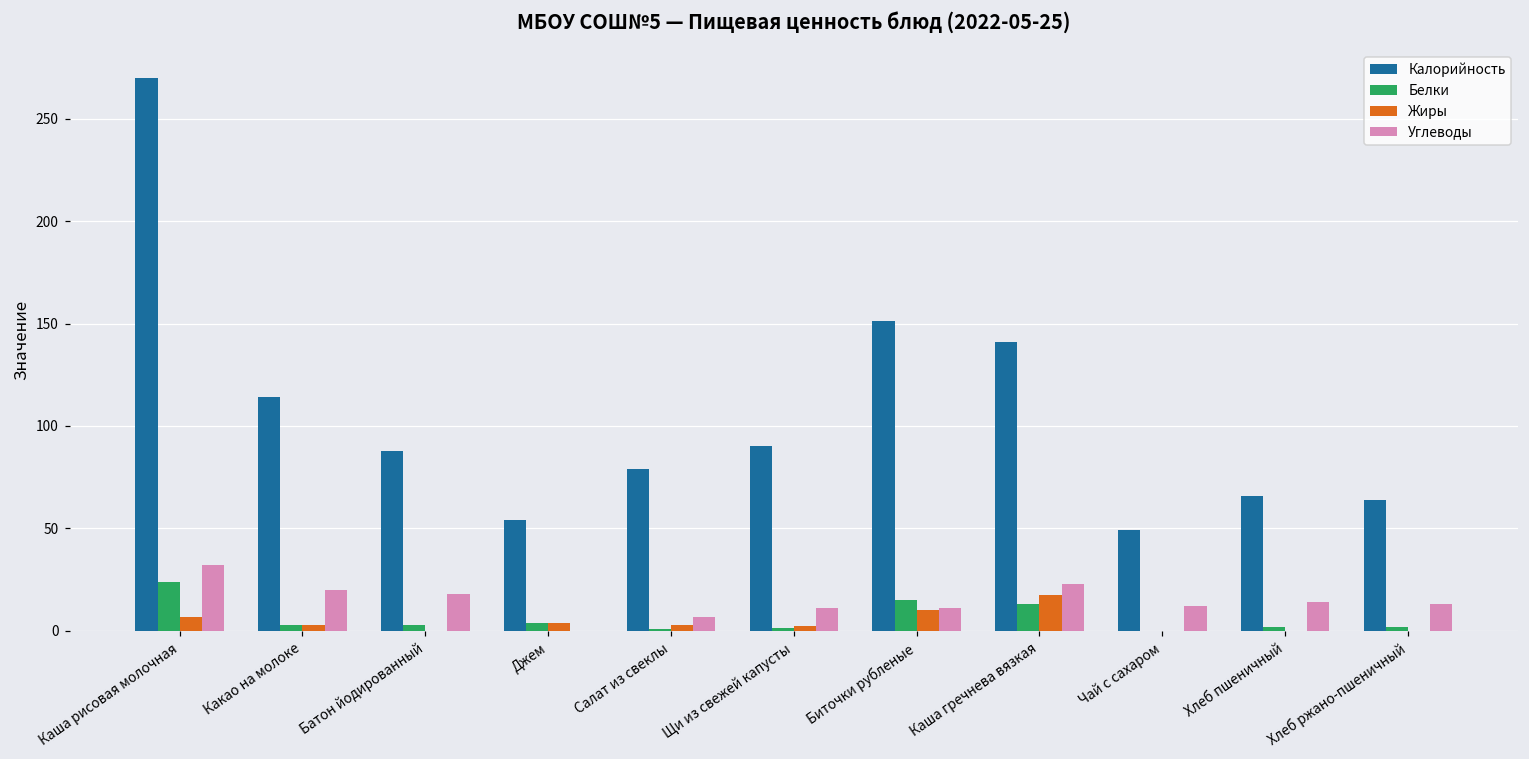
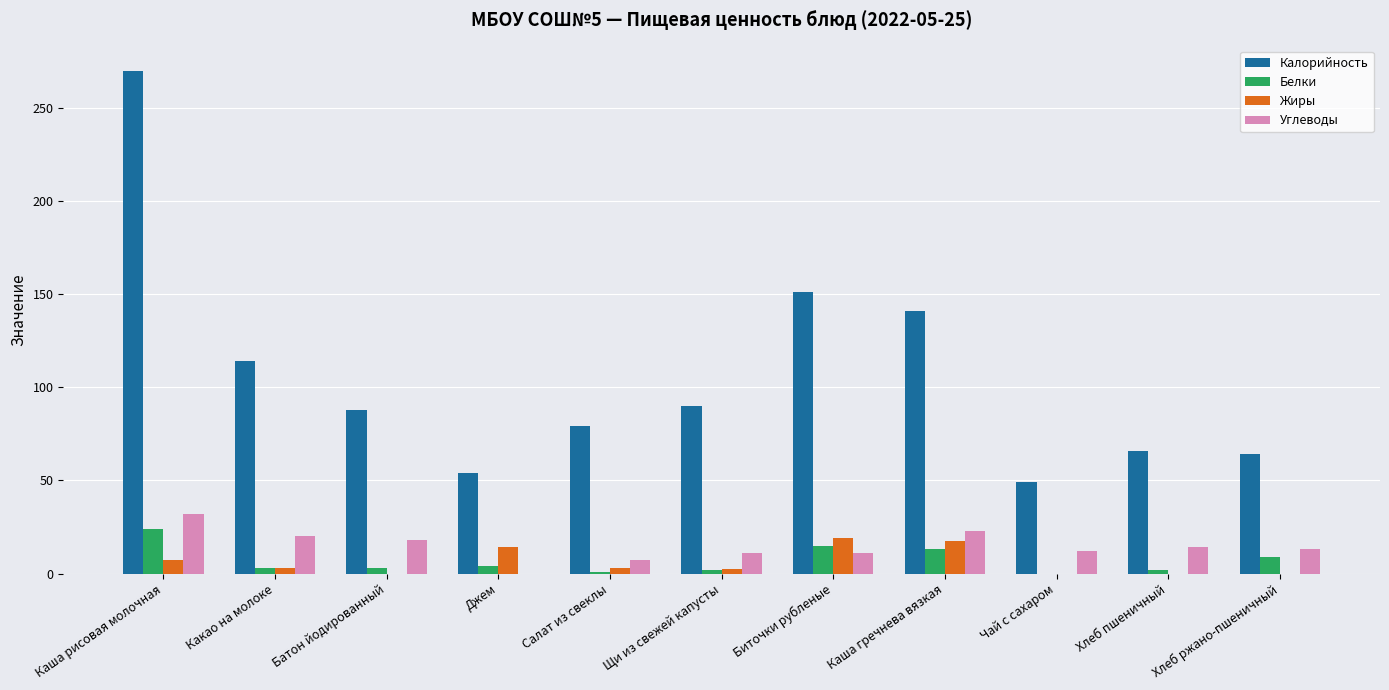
Жиры, Джем: 4 -> 14
Жиры, Биточки рубленые: 10 -> 19
Белки, Хлеб ржано-пшеничный: 2 -> 9
